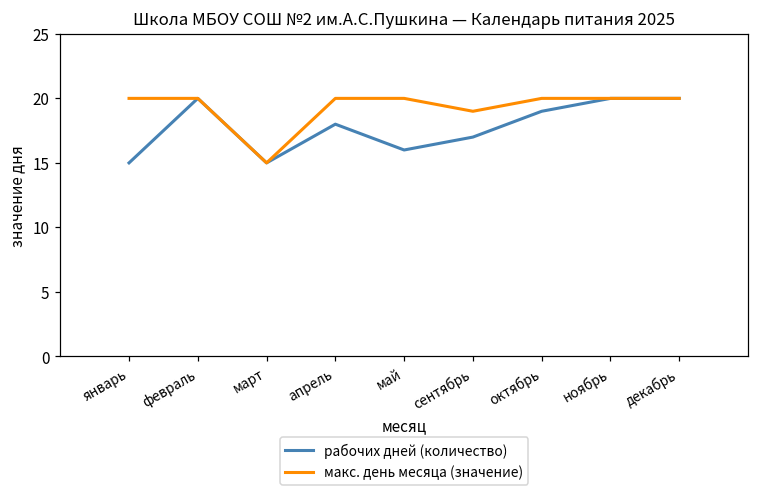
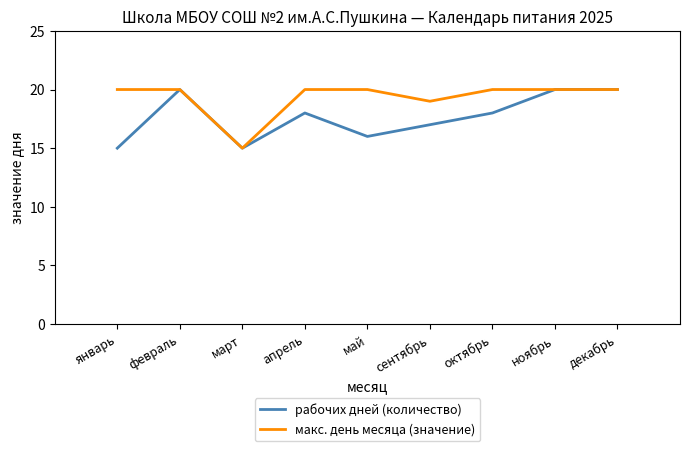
рабочих дней (количество), октябрь: 19 -> 18
